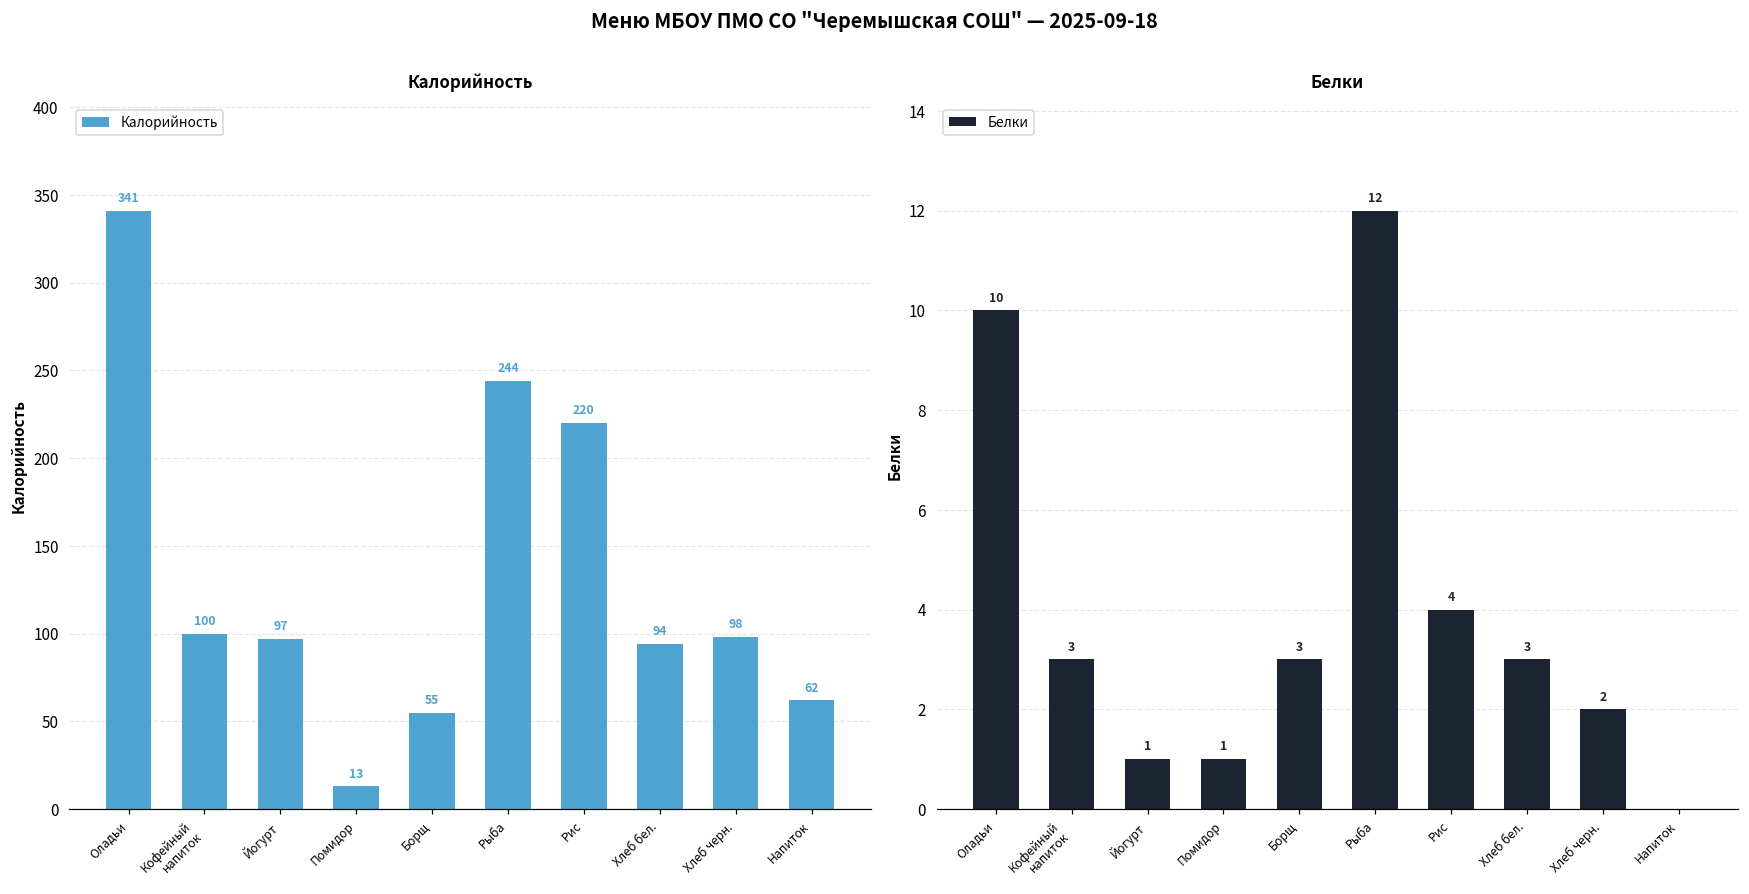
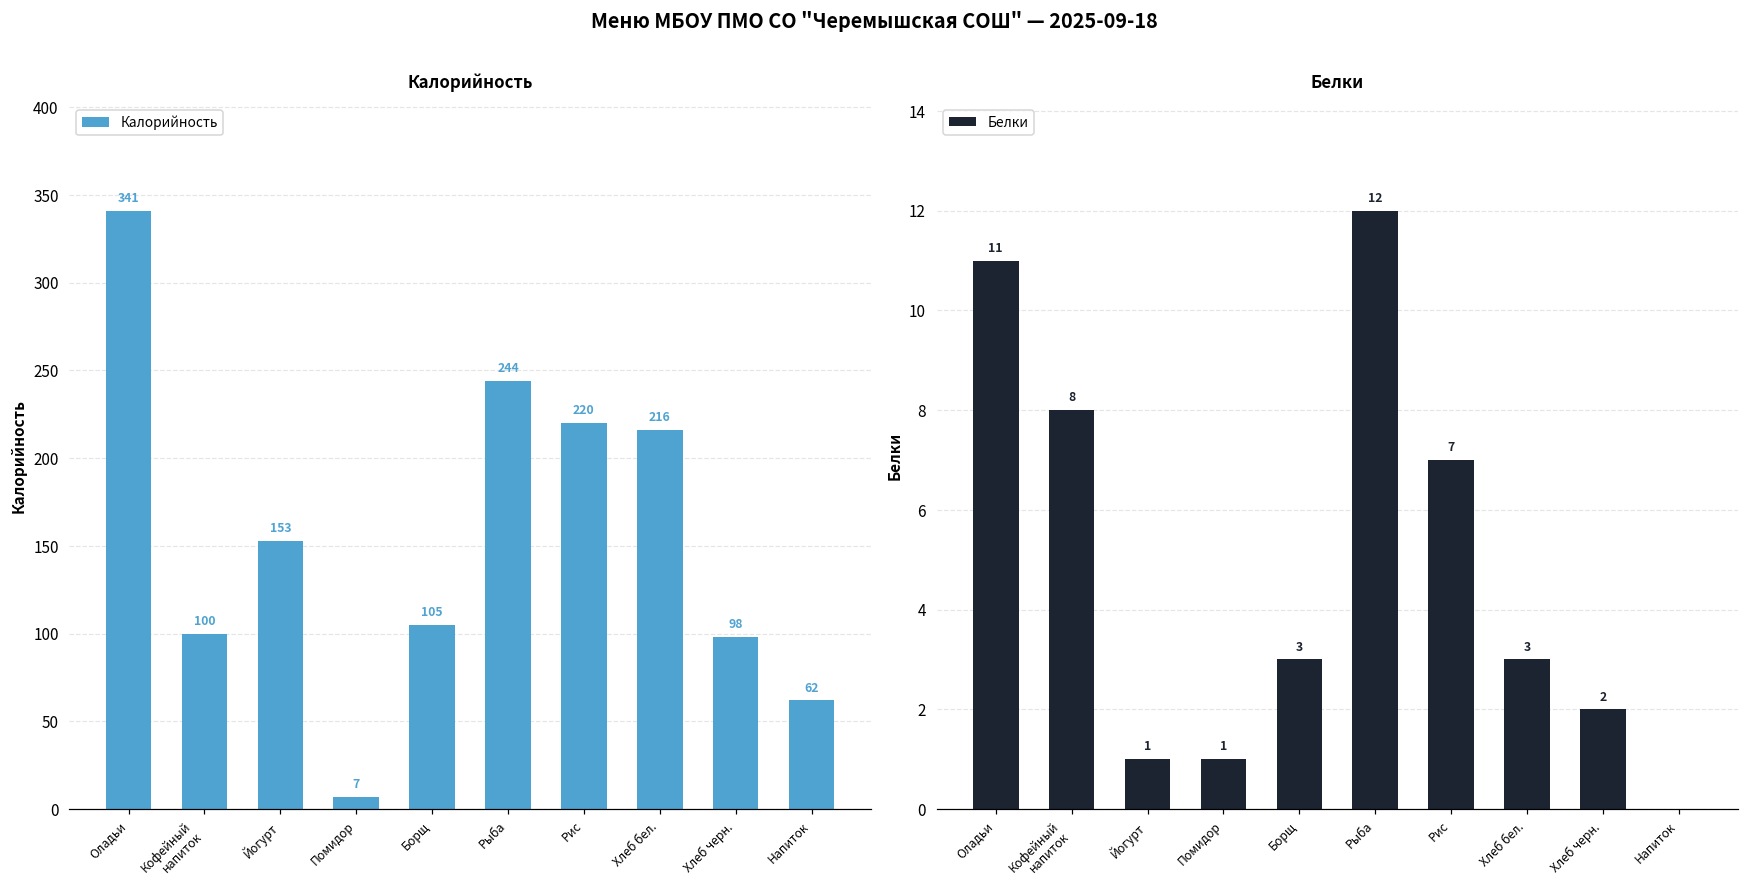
Калорийность, Йогурт: 97 -> 153
Калорийность, Помидор: 13 -> 7
Калорийность, Борщ: 55 -> 105
Калорийность, Хлеб бел.: 94 -> 216
Белки, Оладьи: 10 -> 11
Белки, Кофейный напиток: 3 -> 8
Белки, Рис: 4 -> 7
